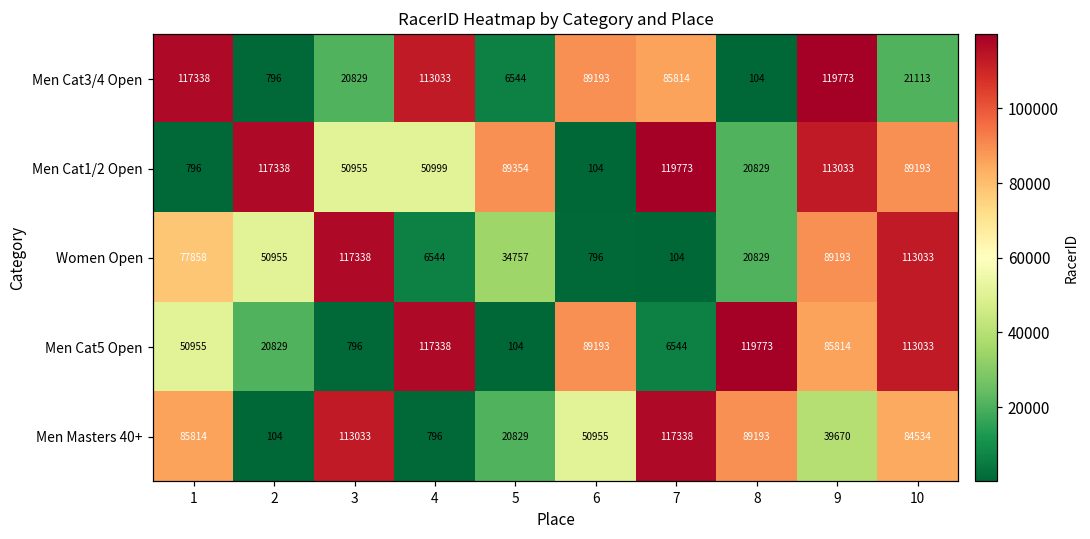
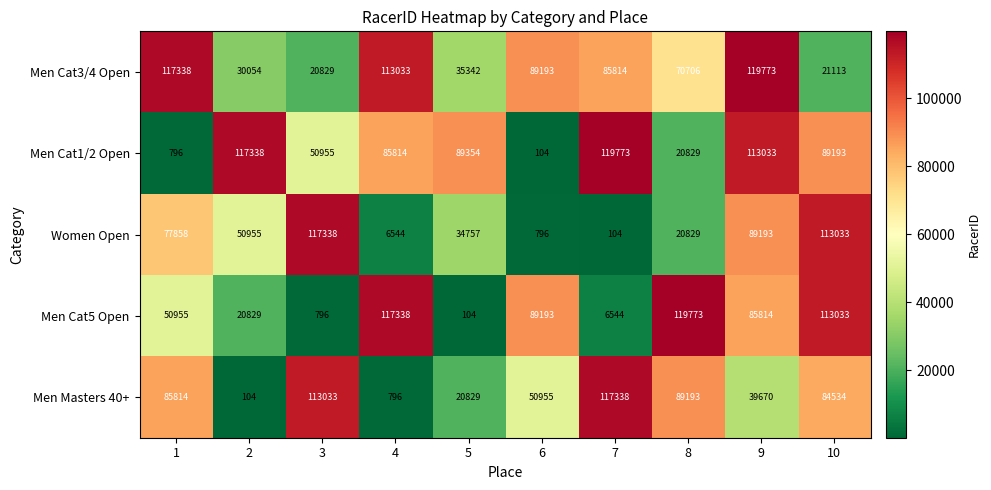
Men Cat3/4 Open, 2: 796 -> 30054
Men Cat3/4 Open, 5: 6544 -> 35342
Men Cat3/4 Open, 8: 104 -> 70706
Men Cat1/2 Open, 4: 50999 -> 85814
